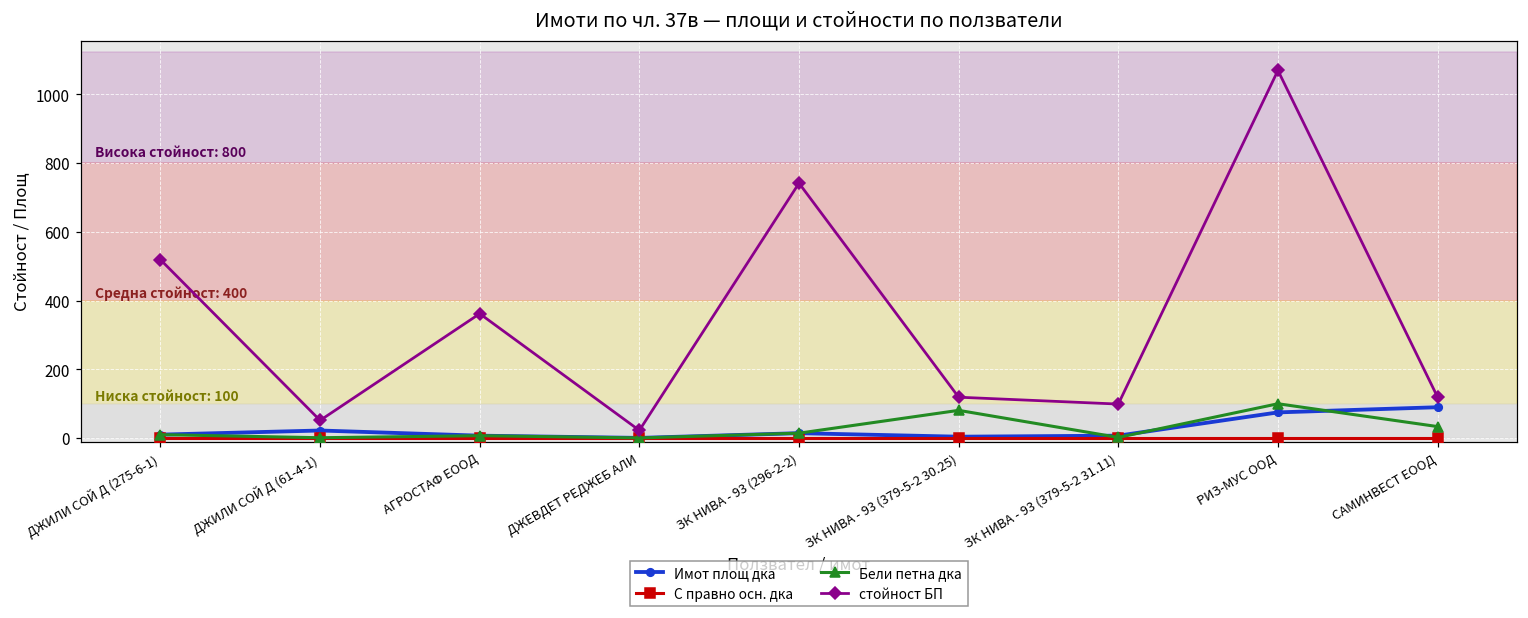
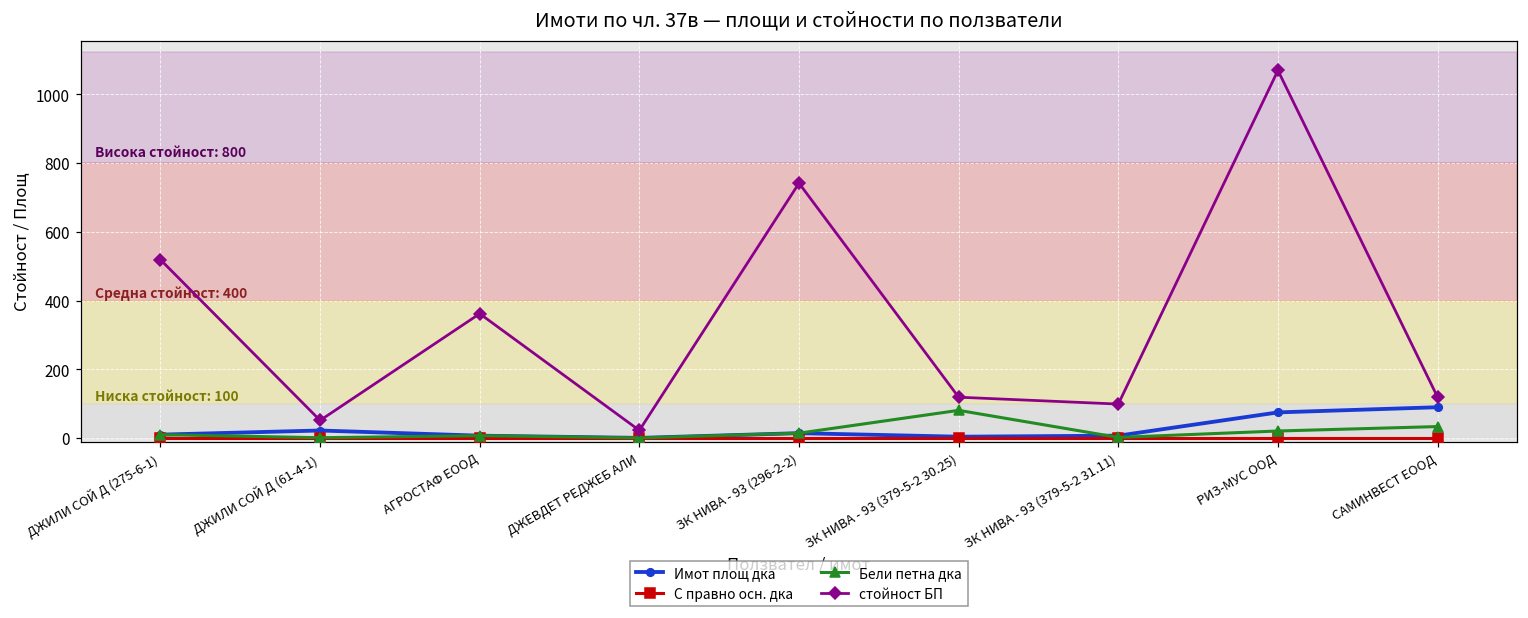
Бели петна дка, РИЗ-МУС ООД: 100 -> 20
